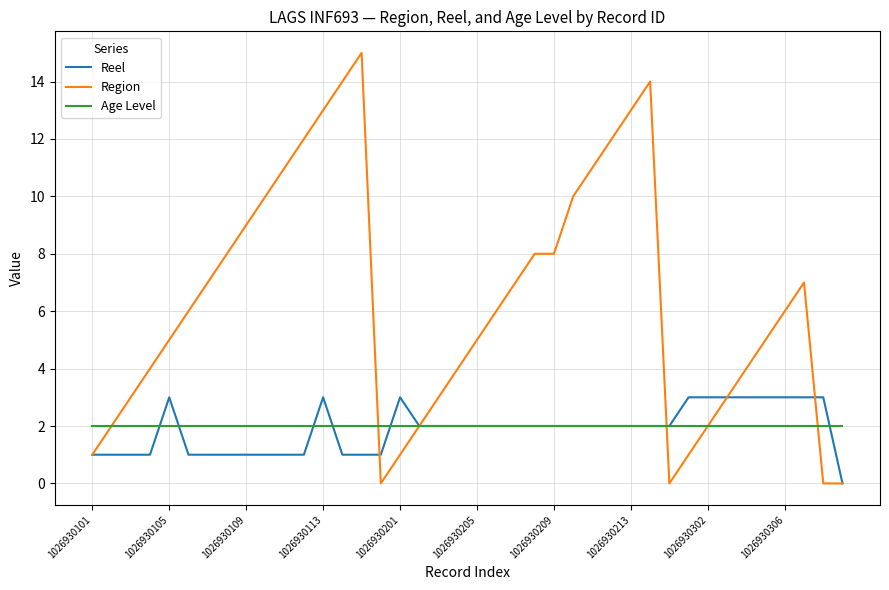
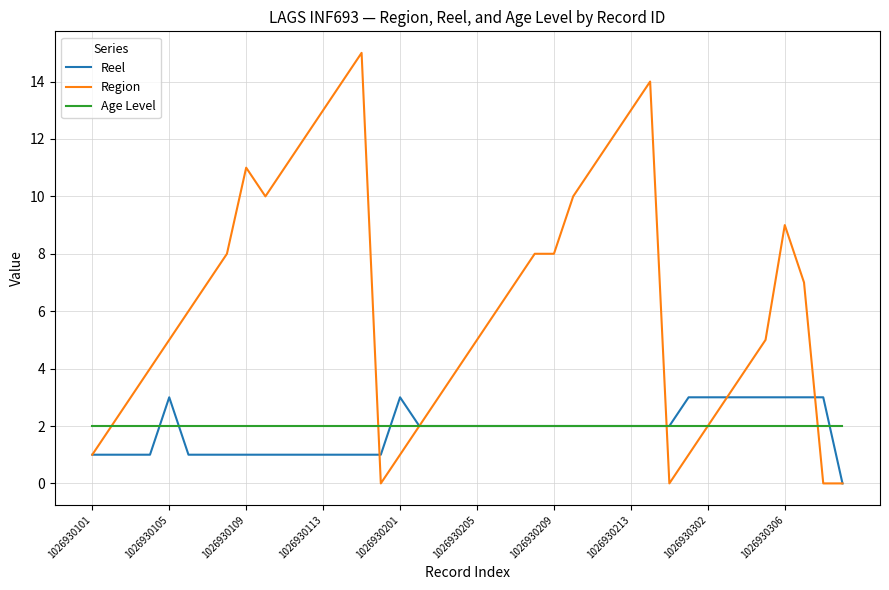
Region, 1026930109: 9 -> 11
Reel, 1026930113: 3 -> 1
Region, 1026930306: 6 -> 9
